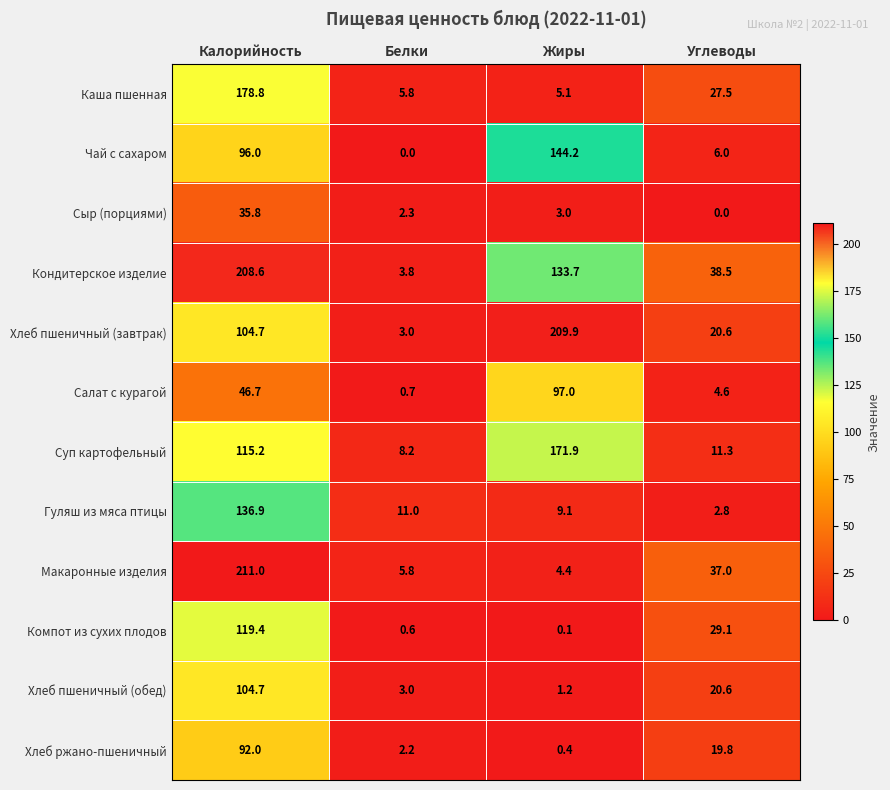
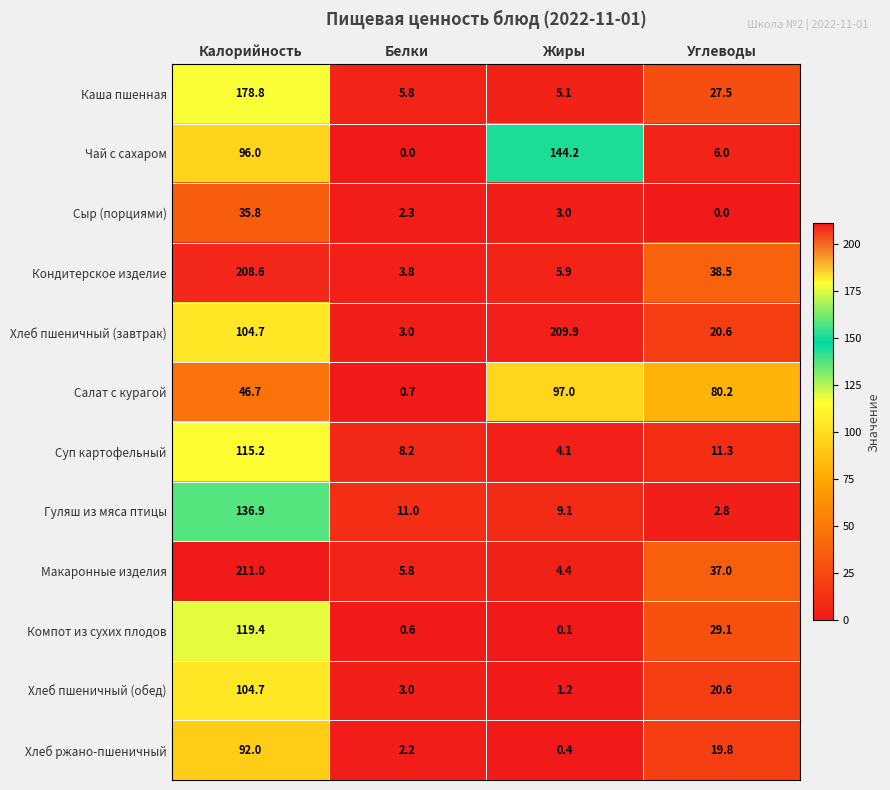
Кондитерское изделие, Жиры: 133.7 -> 5.9
Салат с курагой, Углеводы: 4.6 -> 80.2
Суп картофельный, Жиры: 171.9 -> 4.1
